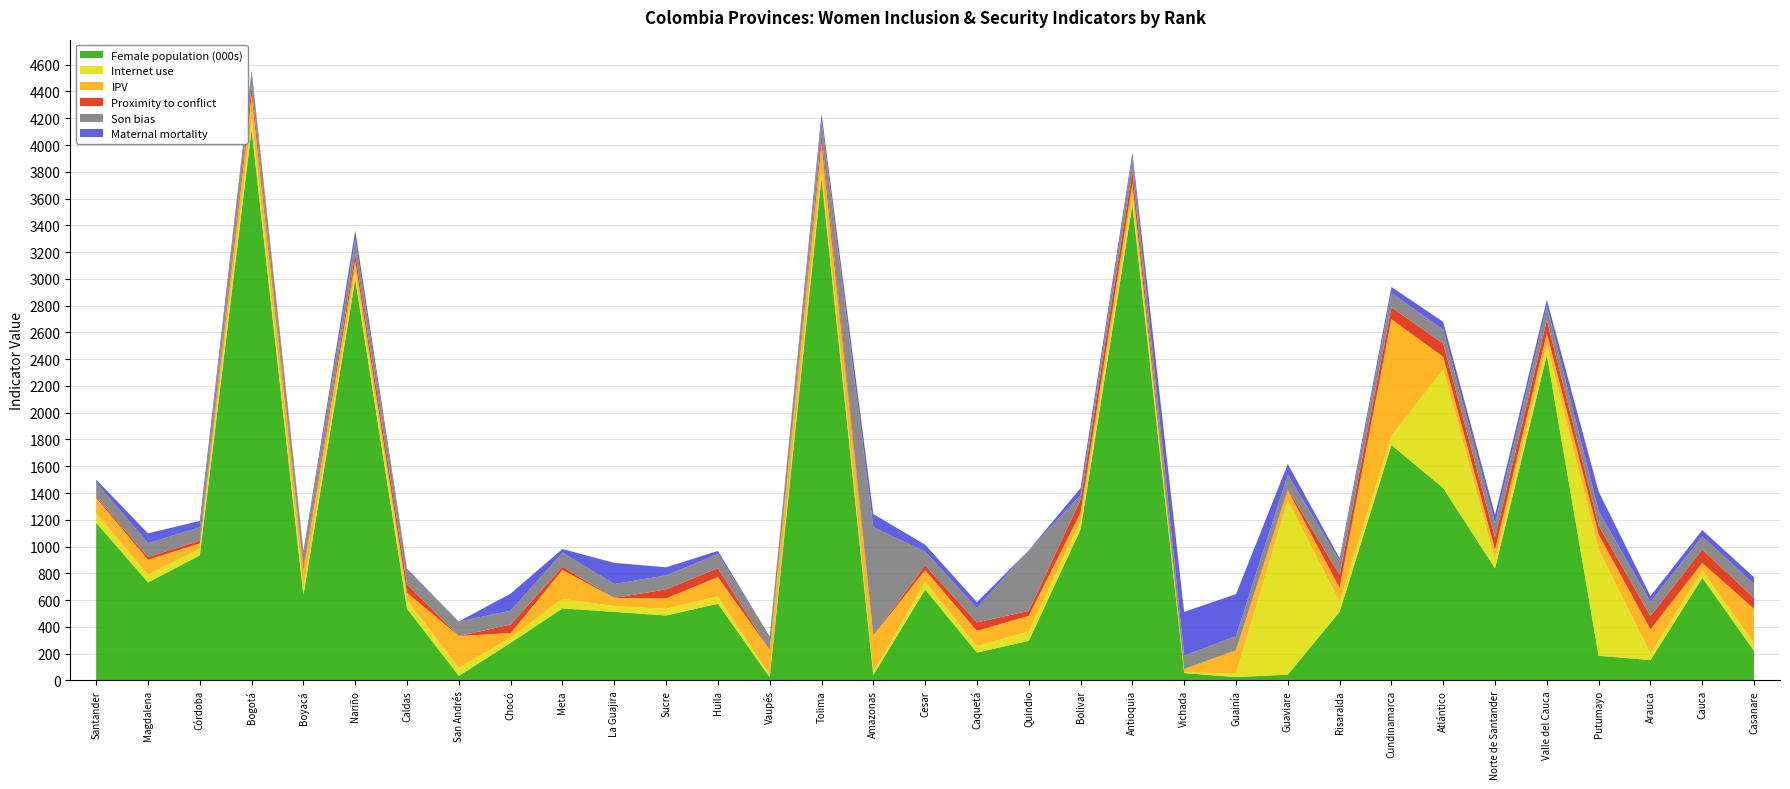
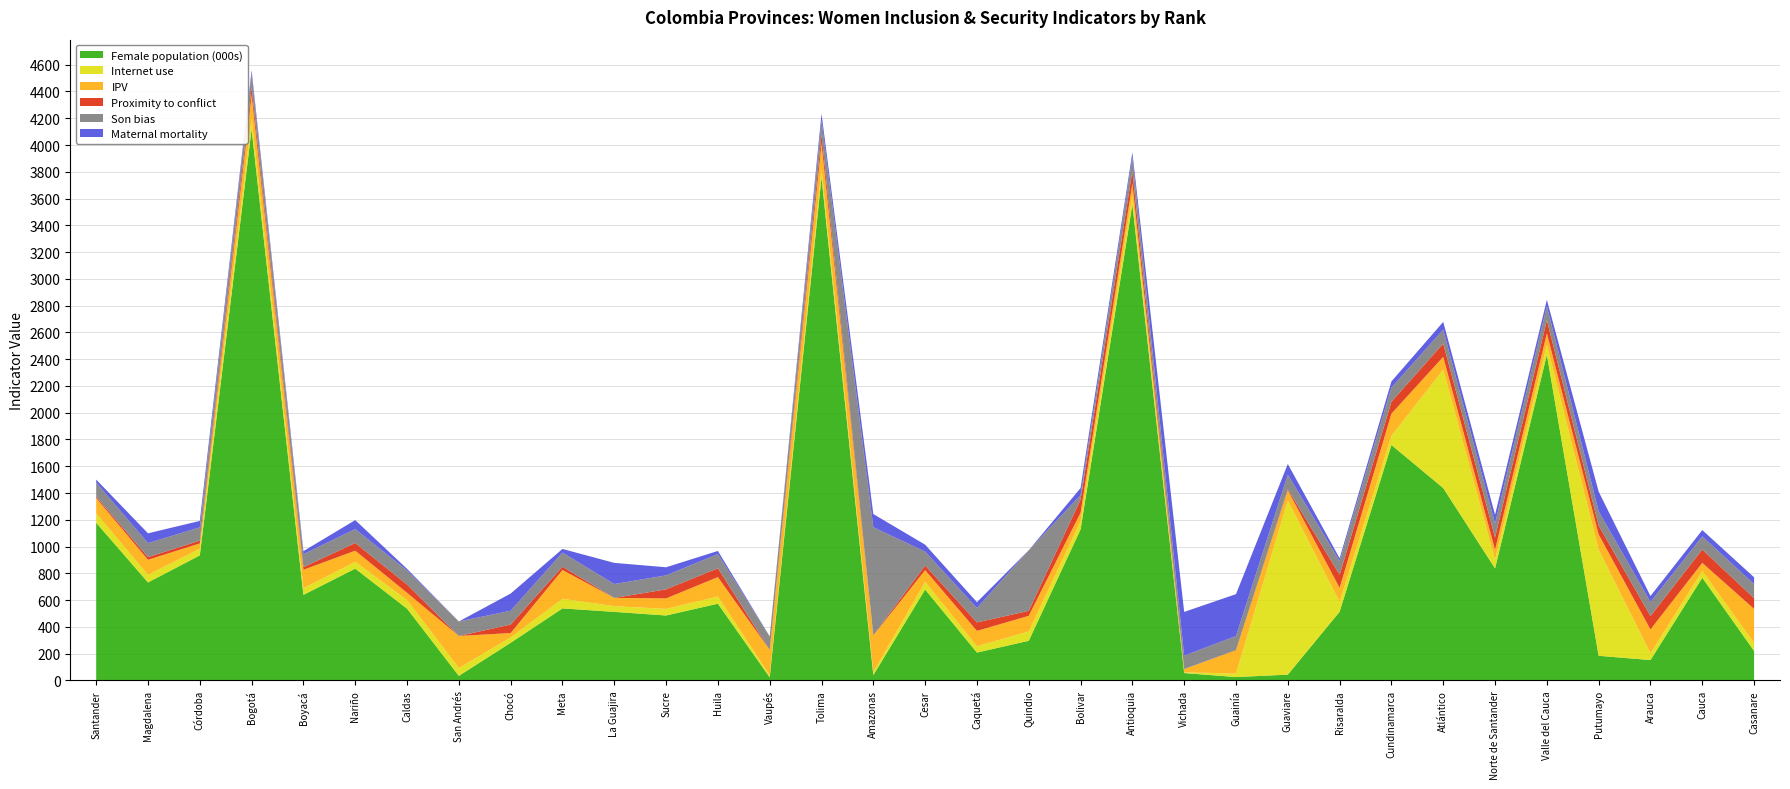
Female population (000s), Nariño: 3000 -> 840
IPV, Cundinamarca: 870 -> 170
